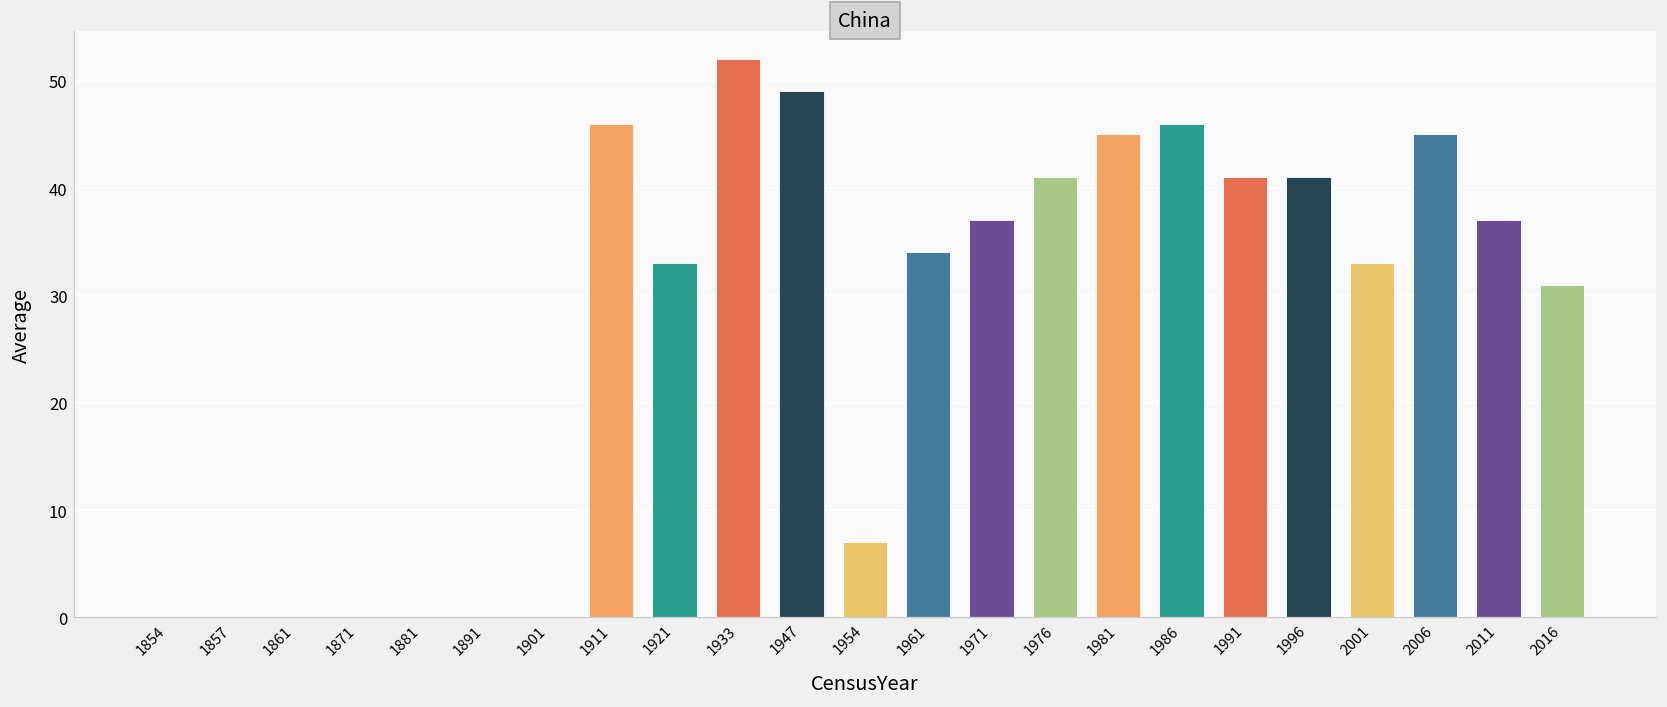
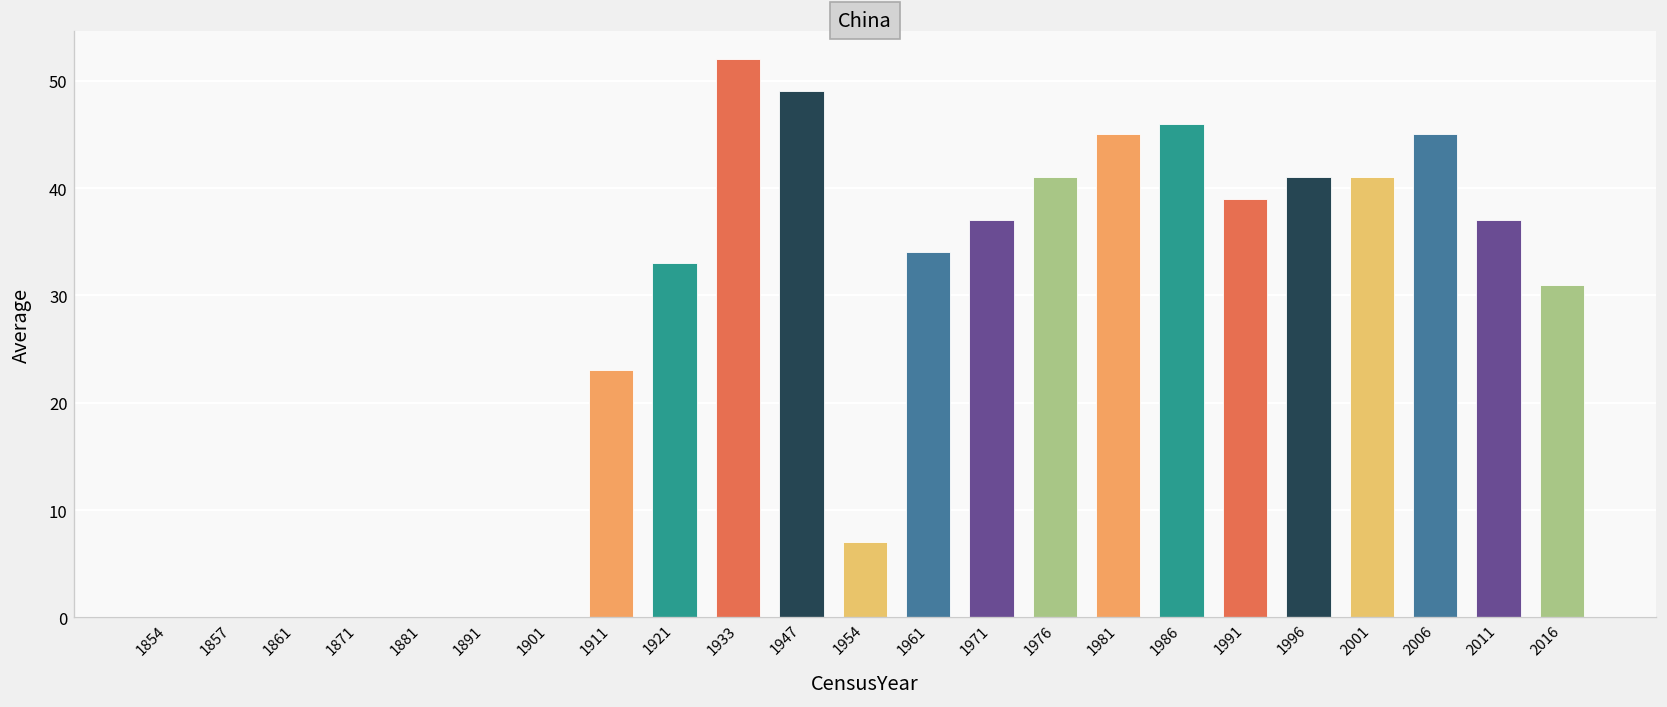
1911: 46 -> 23
1991: 41 -> 39
2001: 33 -> 41
